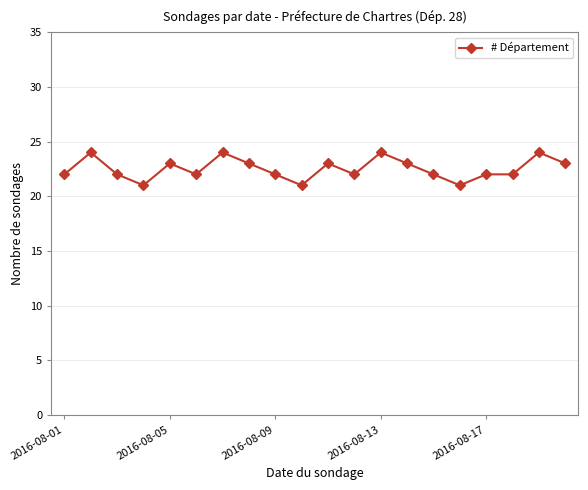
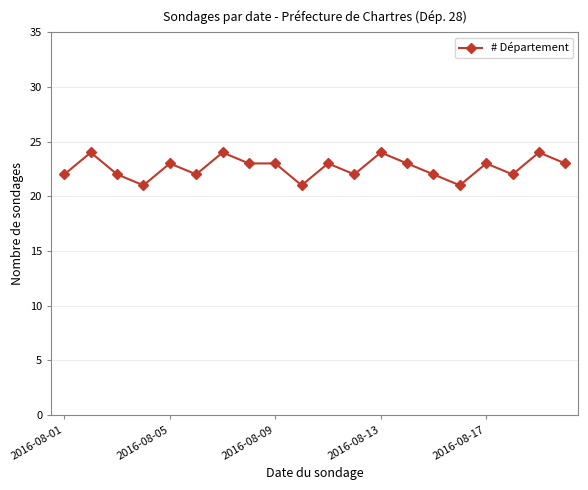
2016-08-09: 22 -> 23
2016-08-17: 22 -> 23
